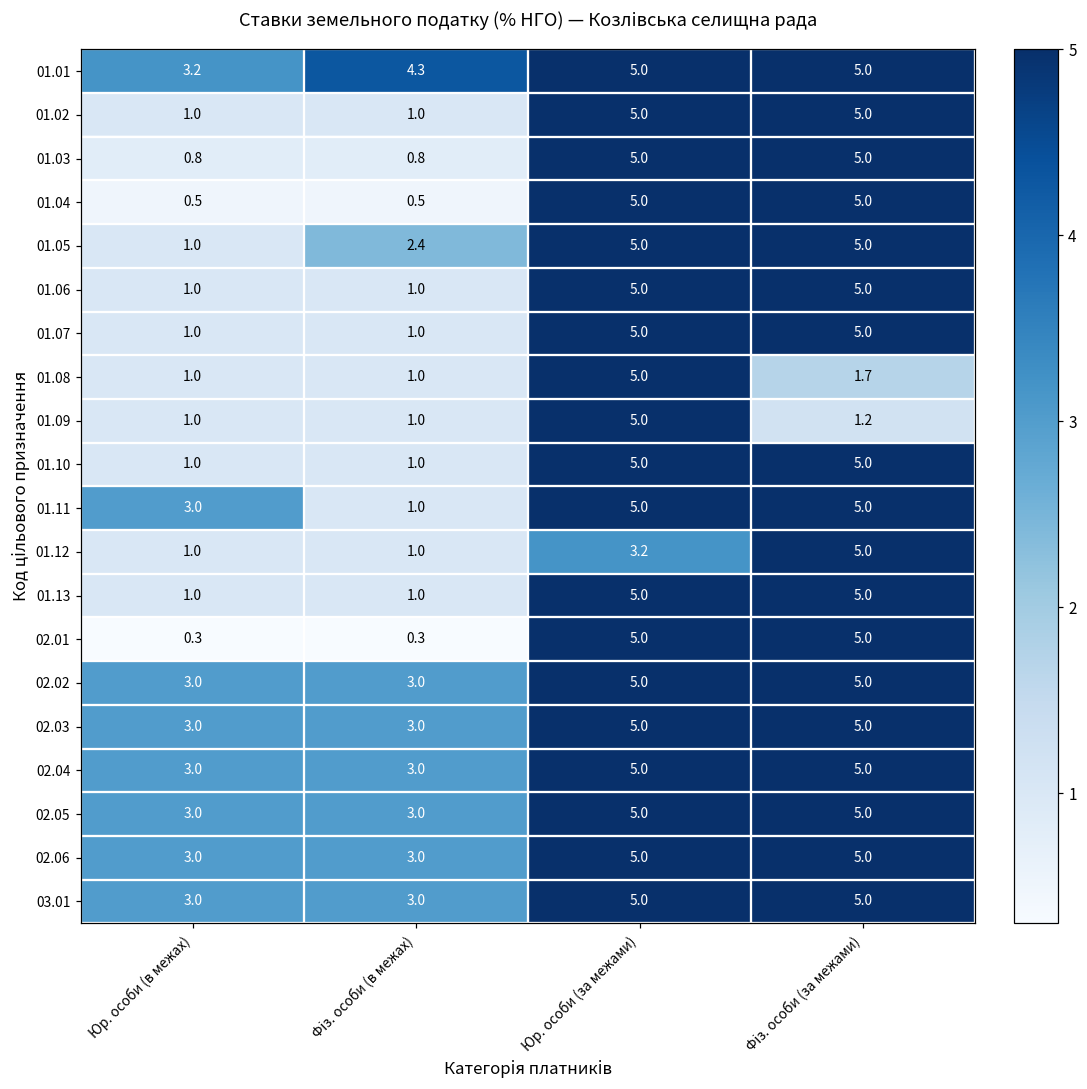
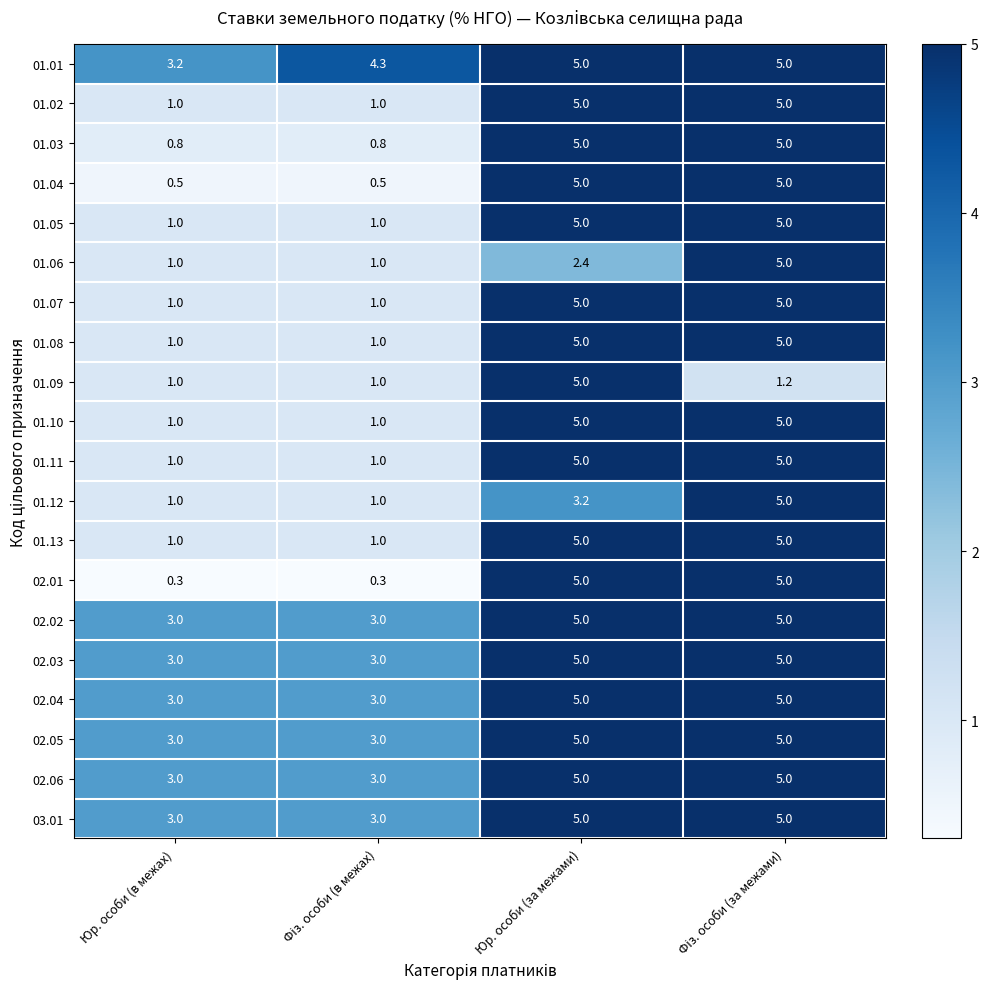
01.05, Фіз. особи (в межах): 2.4 -> 1.0
01.06, Юр. особи (за межами): 5.0 -> 2.4
01.08, Фіз. особи (за межами): 1.7 -> 5.0
01.11, Юр. особи (в межах): 3.0 -> 1.0
